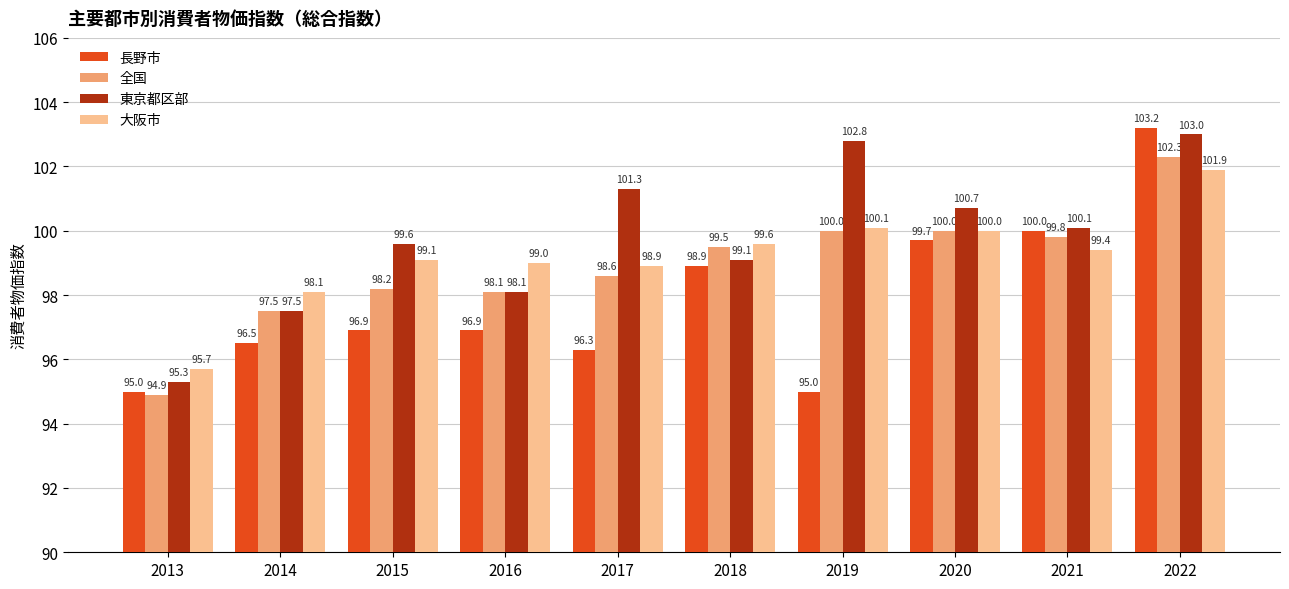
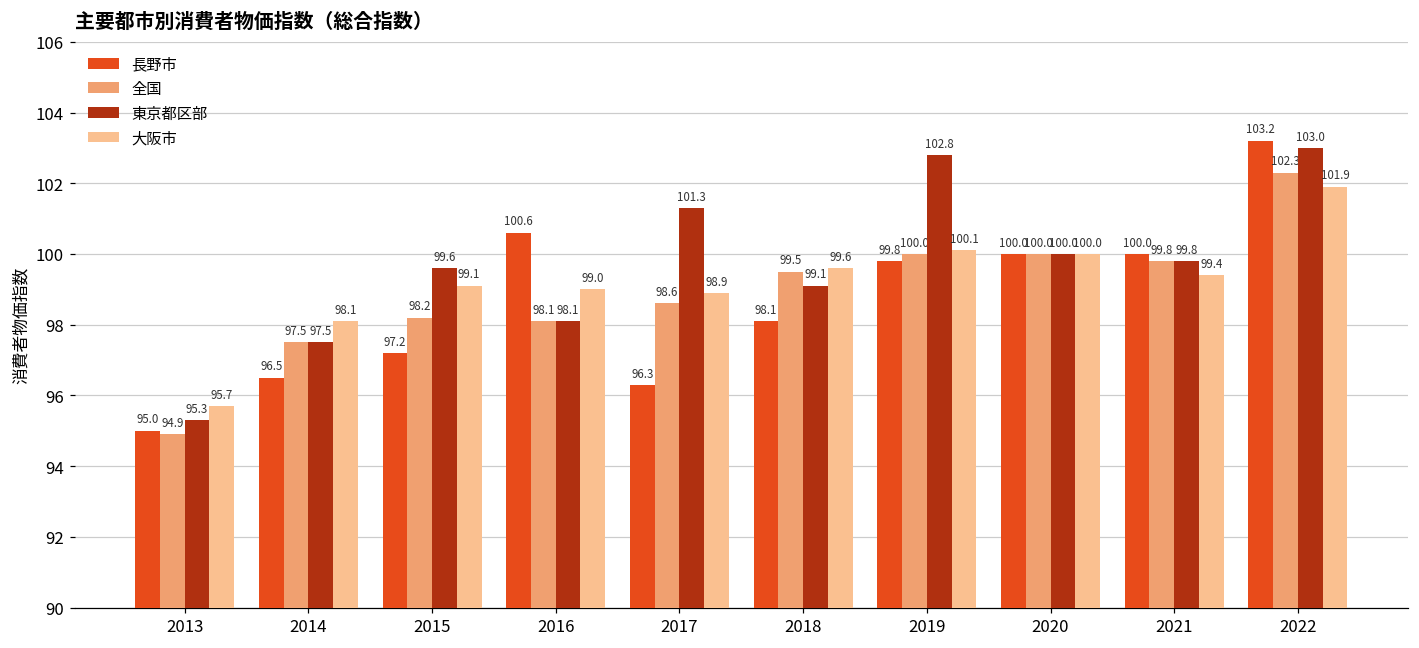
長野市, 2015: 96.9 -> 97.2
長野市, 2016: 96.9 -> 100.6
長野市, 2018: 98.9 -> 98.1
長野市, 2019: 95.0 -> 99.8
長野市, 2020: 99.7 -> 100.0
東京都区部, 2020: 100.7 -> 100.0
東京都区部, 2021: 100.1 -> 99.8
